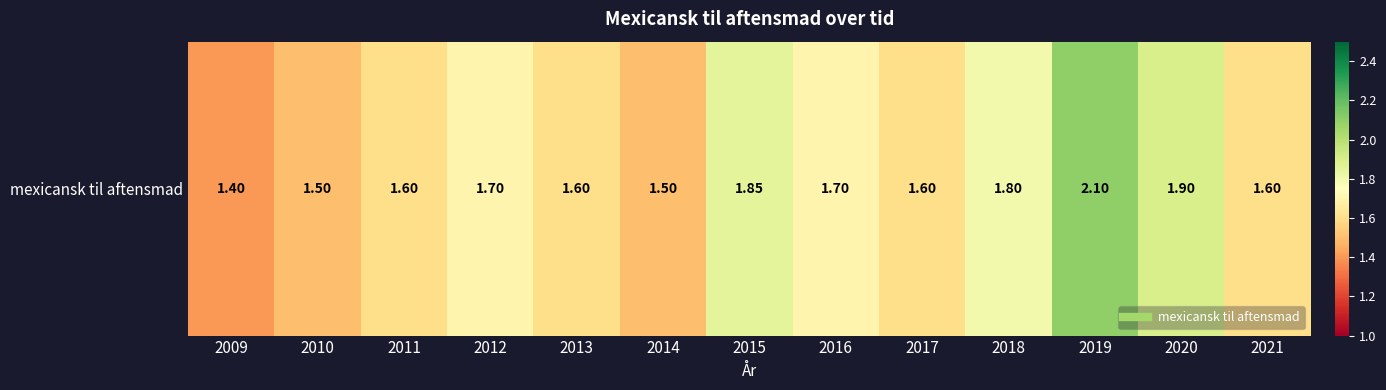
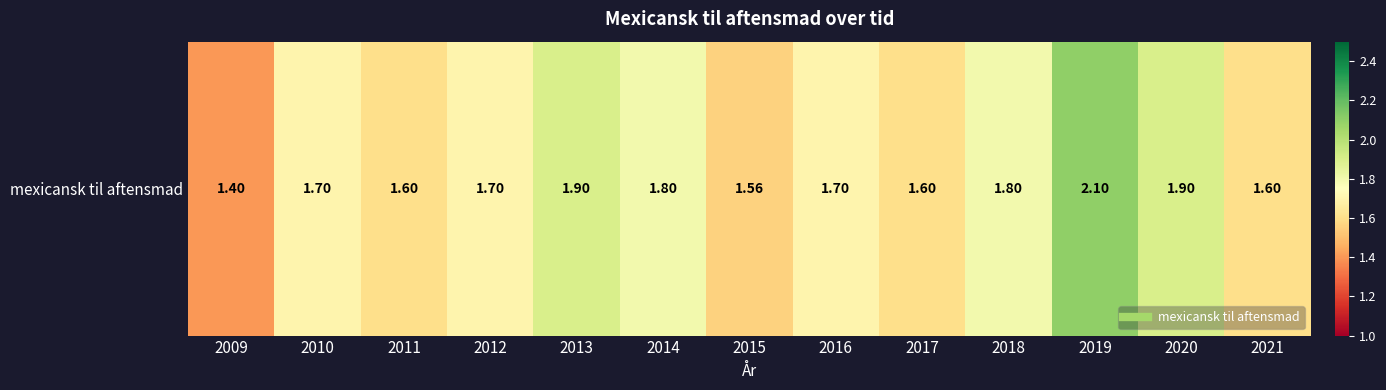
mexicansk til aftensmad, 2010: 1.50 -> 1.70
mexicansk til aftensmad, 2013: 1.60 -> 1.90
mexicansk til aftensmad, 2014: 1.50 -> 1.80
mexicansk til aftensmad, 2015: 1.85 -> 1.56
